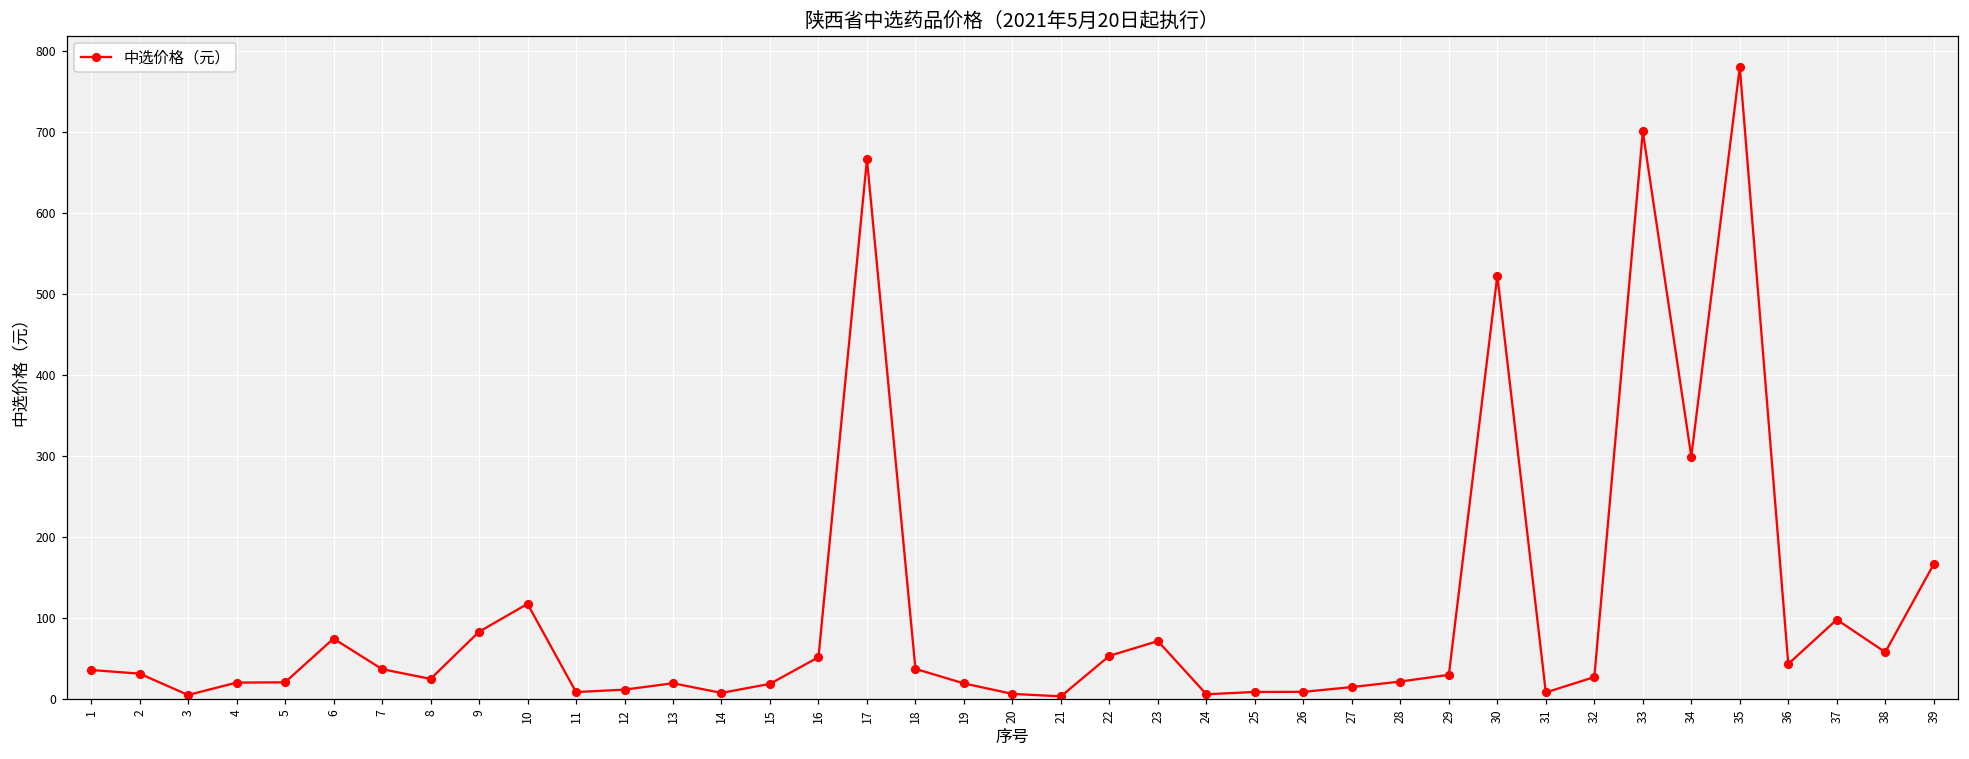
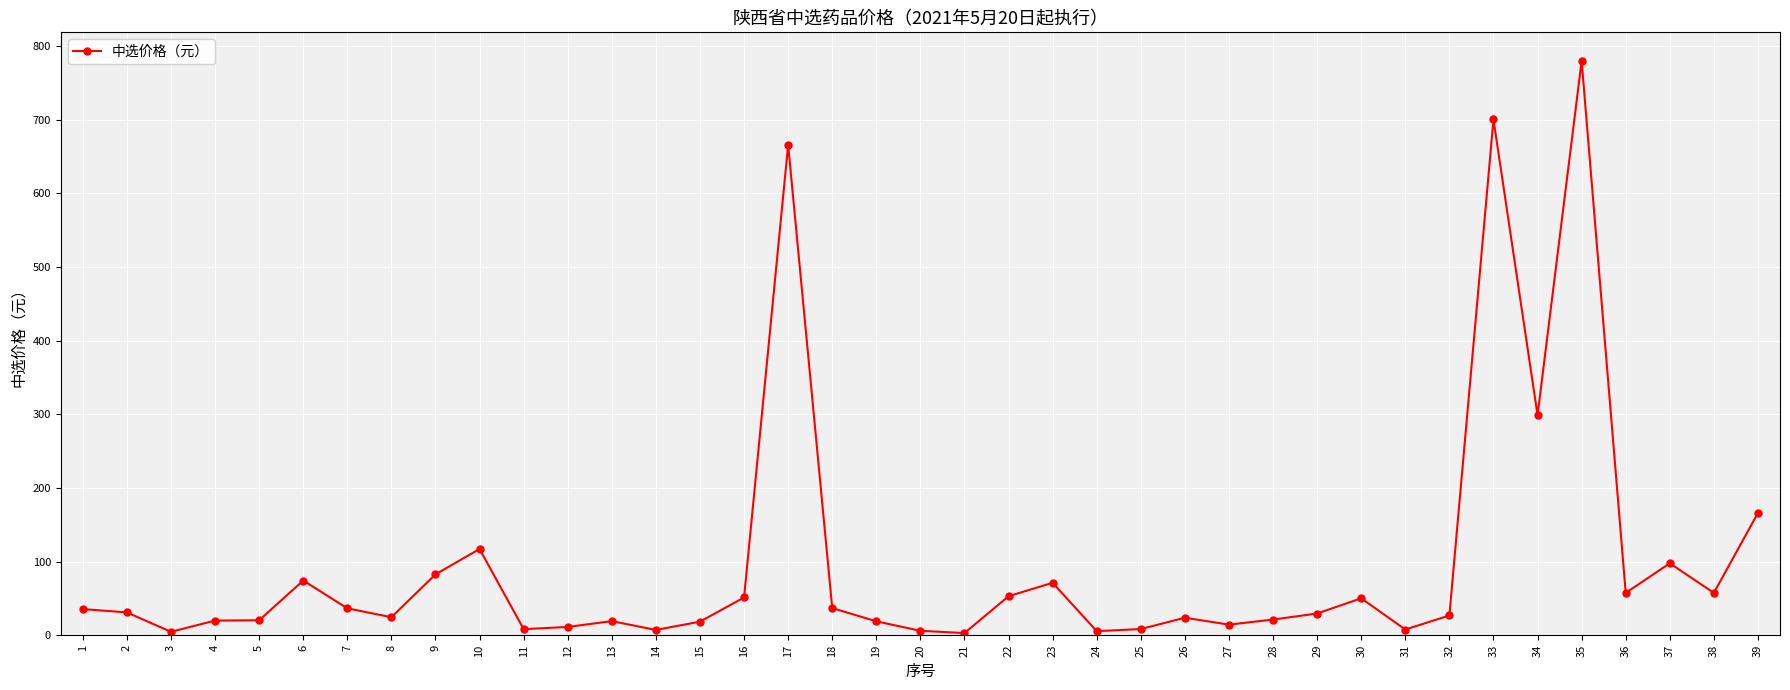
26: 10 -> 20
30: 520 -> 50
36: 40 -> 60
